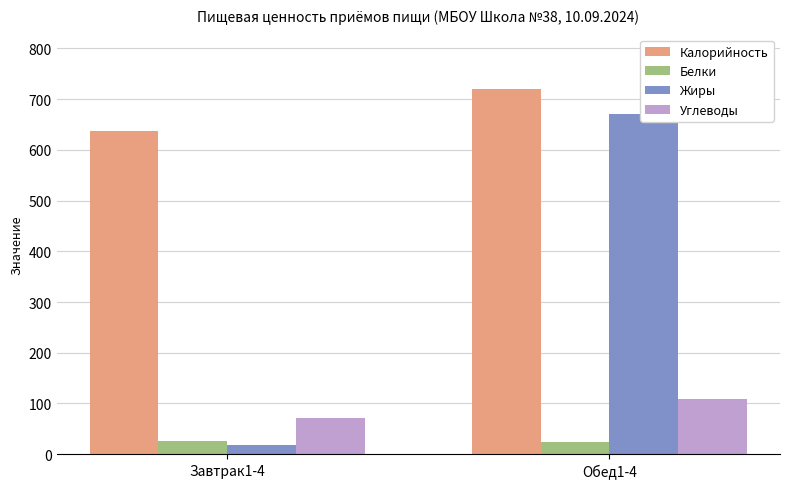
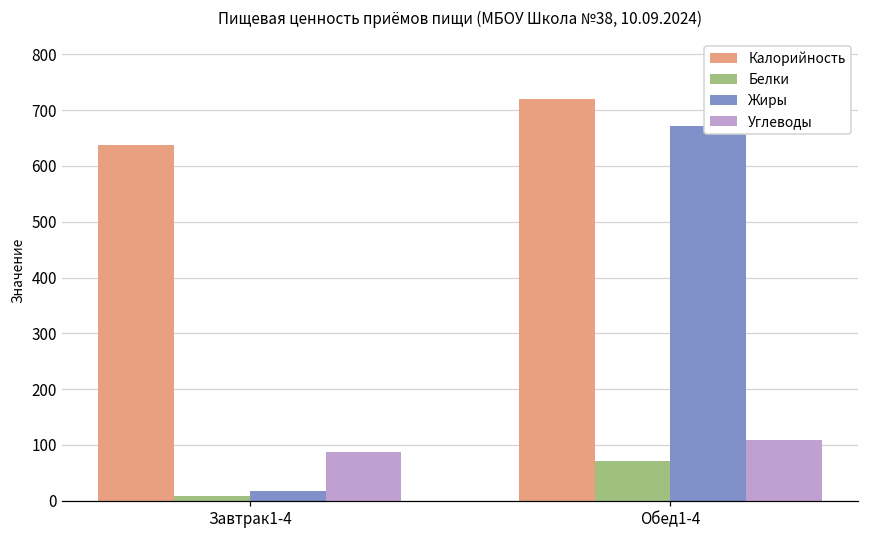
Белки, Завтрак1-4: 30 -> 10
Углеводы, Завтрак1-4: 70 -> 90
Белки, Обед1-4: 20 -> 70
